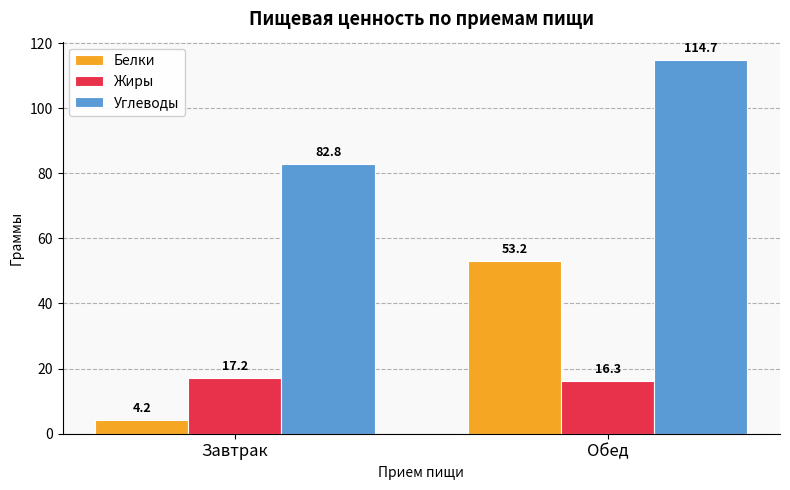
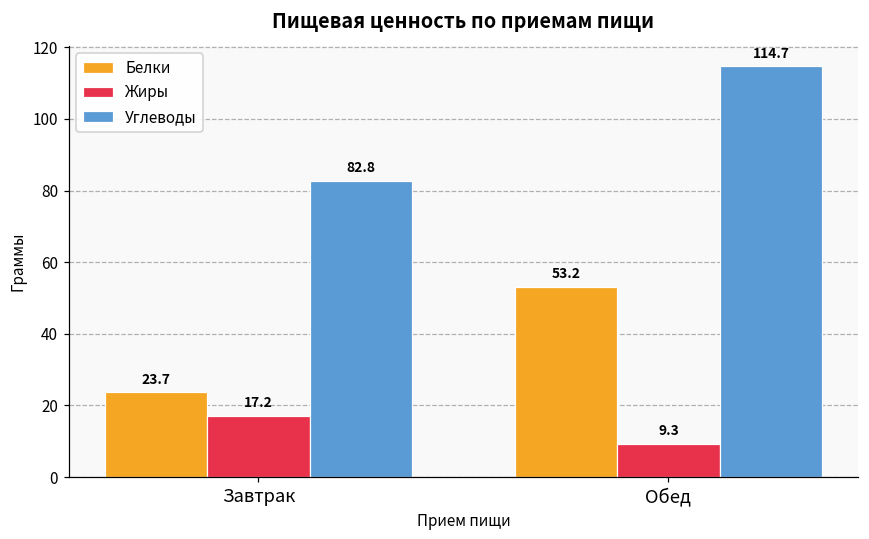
Белки, Завтрак: 4.2 -> 23.7
Жиры, Обед: 16.3 -> 9.3
